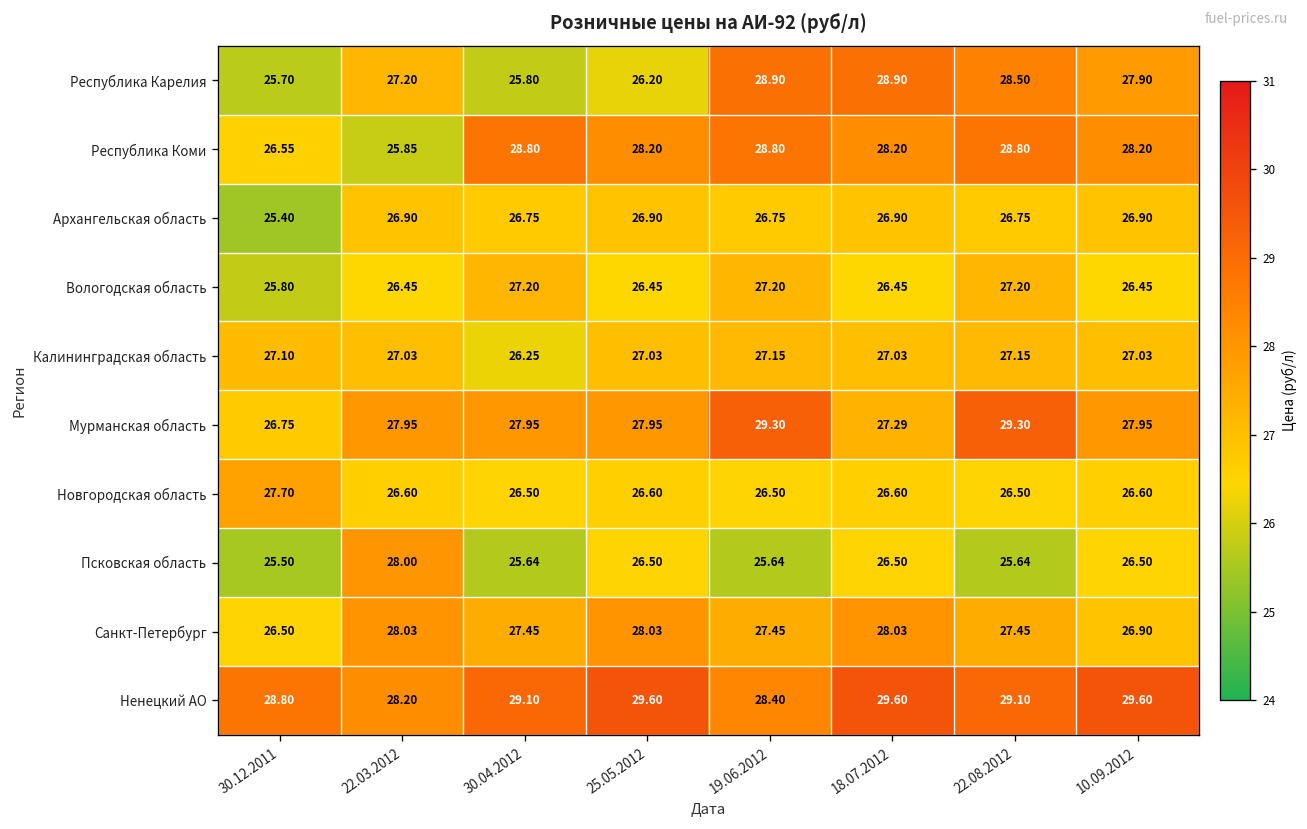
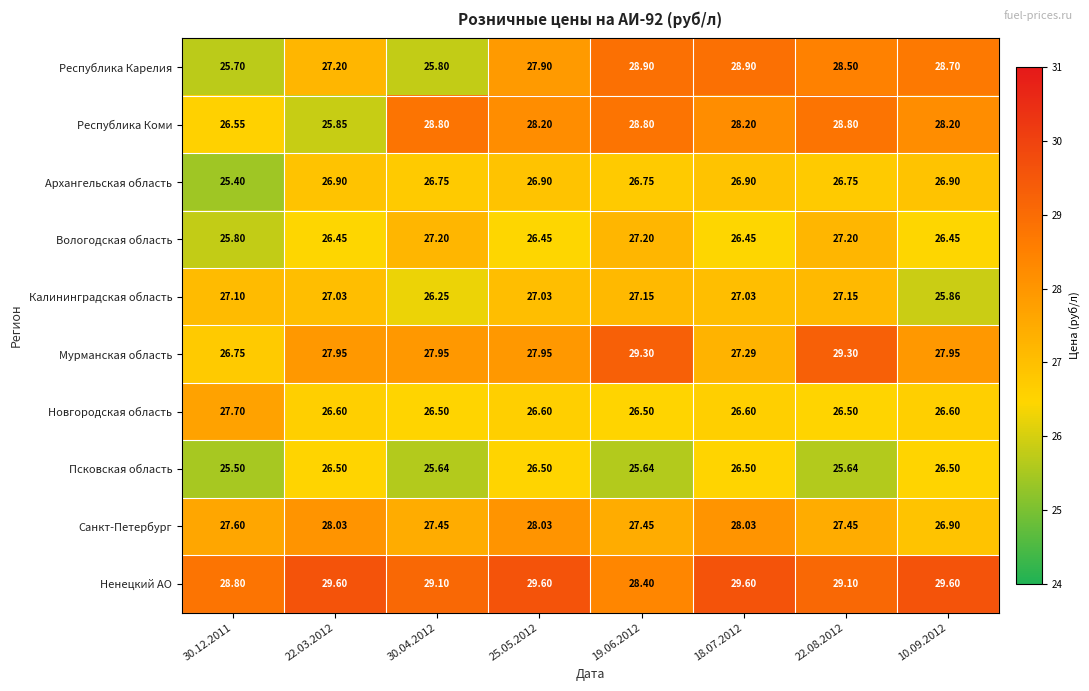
Республика Карелия, 25.05.2012: 26.20 -> 27.90
Республика Карелия, 10.09.2012: 27.90 -> 28.70
Калининградская область, 10.09.2012: 27.03 -> 25.86
Псковская область, 22.03.2012: 28.00 -> 26.50
Санкт-Петербург, 30.12.2011: 26.50 -> 27.60
Ненецкий АО, 22.03.2012: 28.20 -> 29.60
